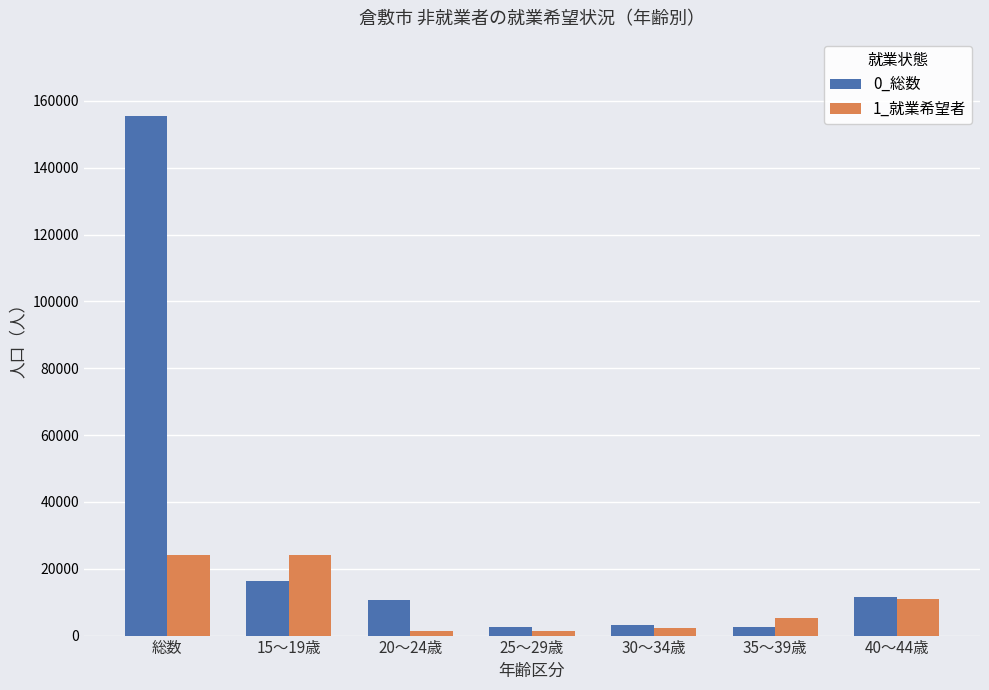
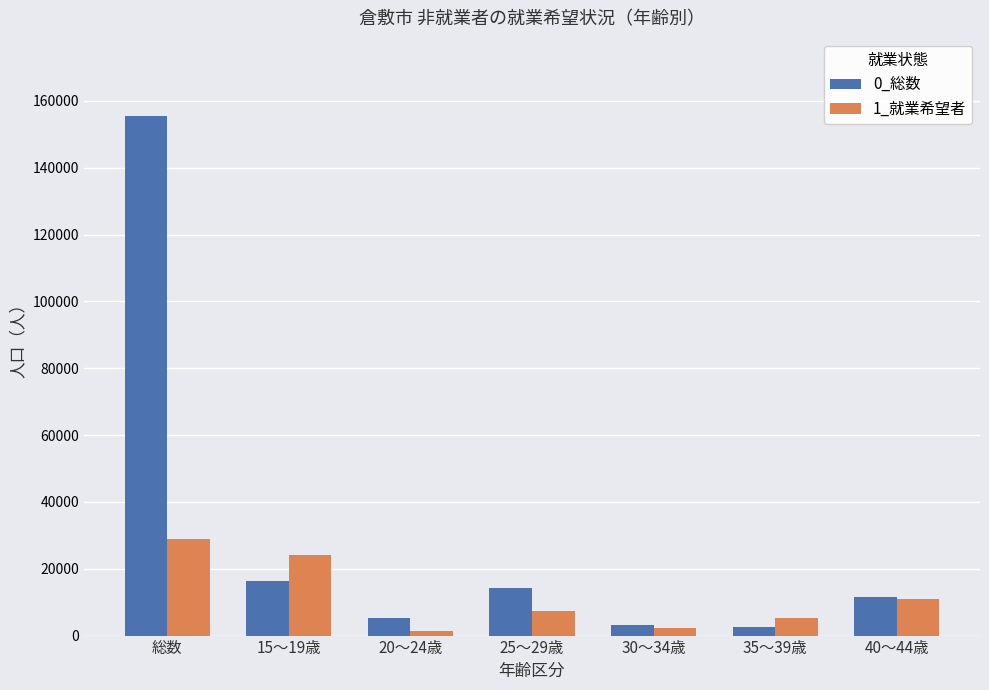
1_就業希望者, 総数: 24000 -> 29000
0_総数, 20～24歳: 11000 -> 5000
0_総数, 25～29歳: 3000 -> 14000
1_就業希望者, 25～29歳: 1000 -> 7000
